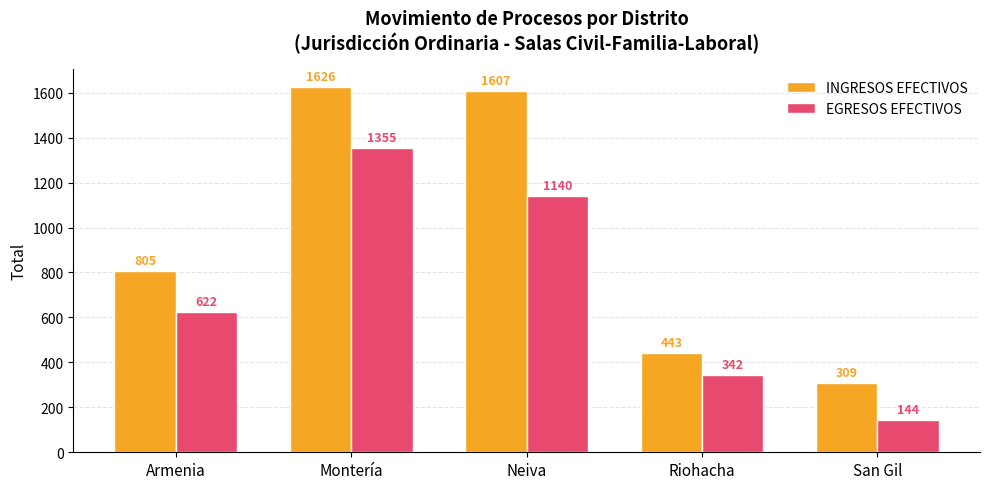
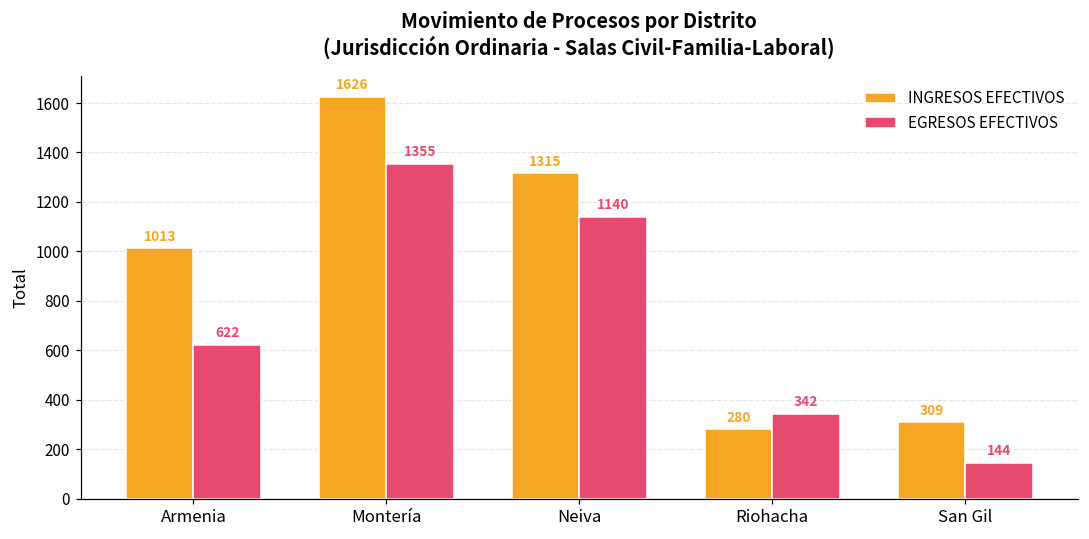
INGRESOS EFECTIVOS, Armenia: 805 -> 1013
INGRESOS EFECTIVOS, Neiva: 1607 -> 1315
INGRESOS EFECTIVOS, Riohacha: 443 -> 280
